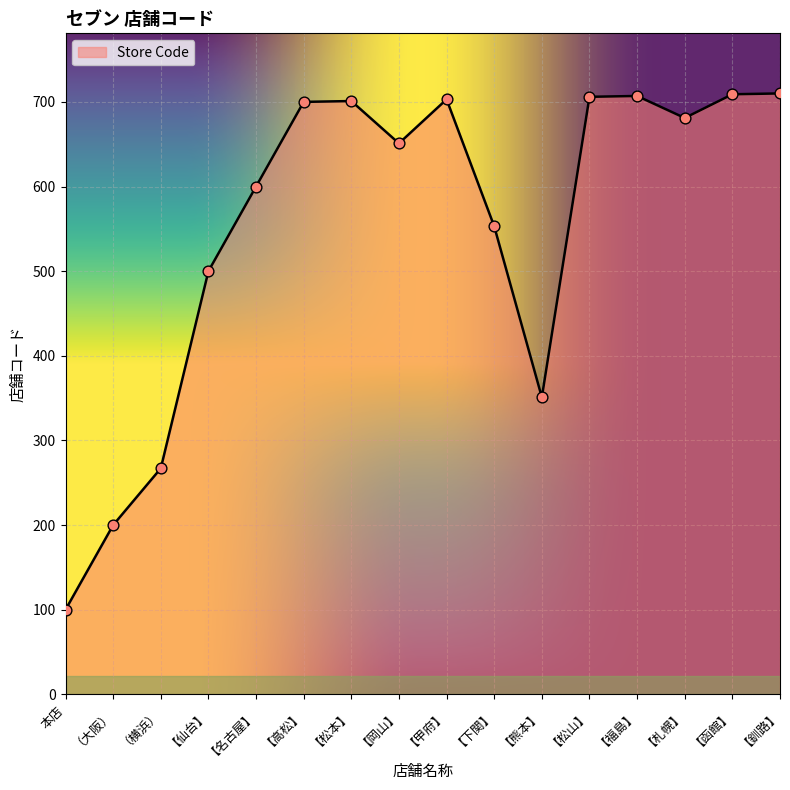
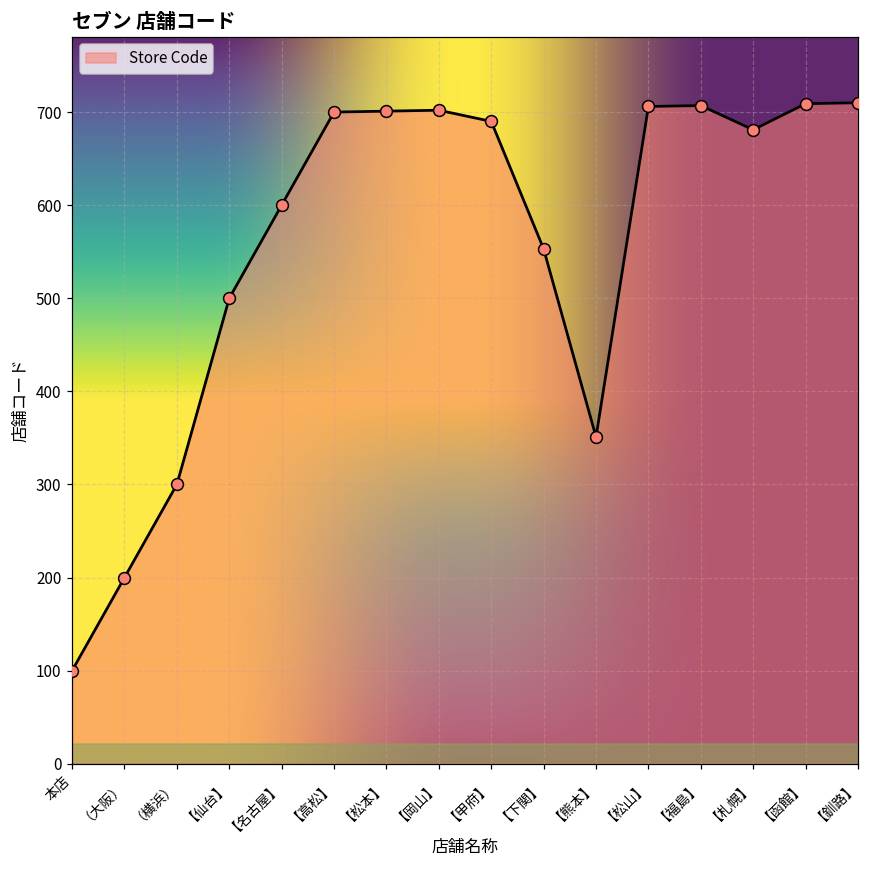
（横浜）: 270 -> 300
【岡山】: 650 -> 700
【甲府】: 700 -> 690
